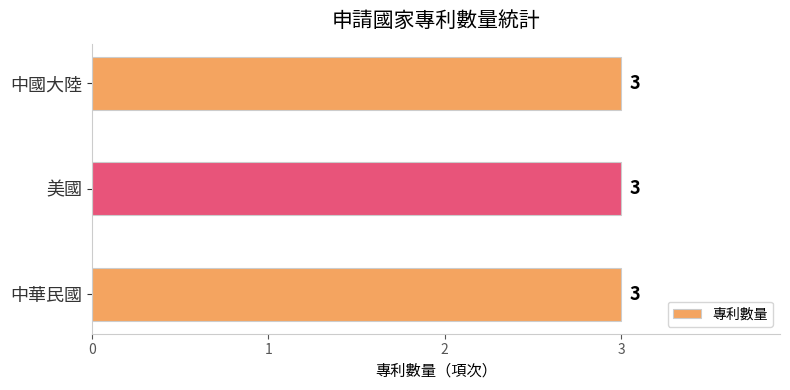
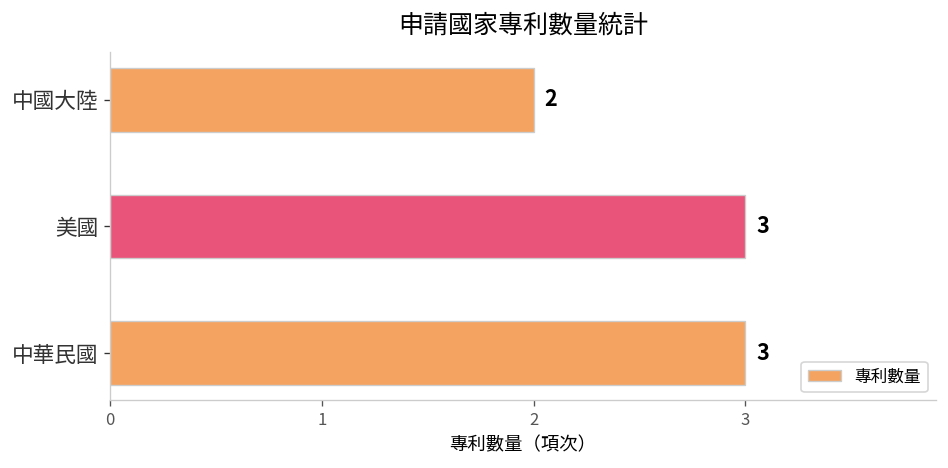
中國大陸: 3 -> 2
